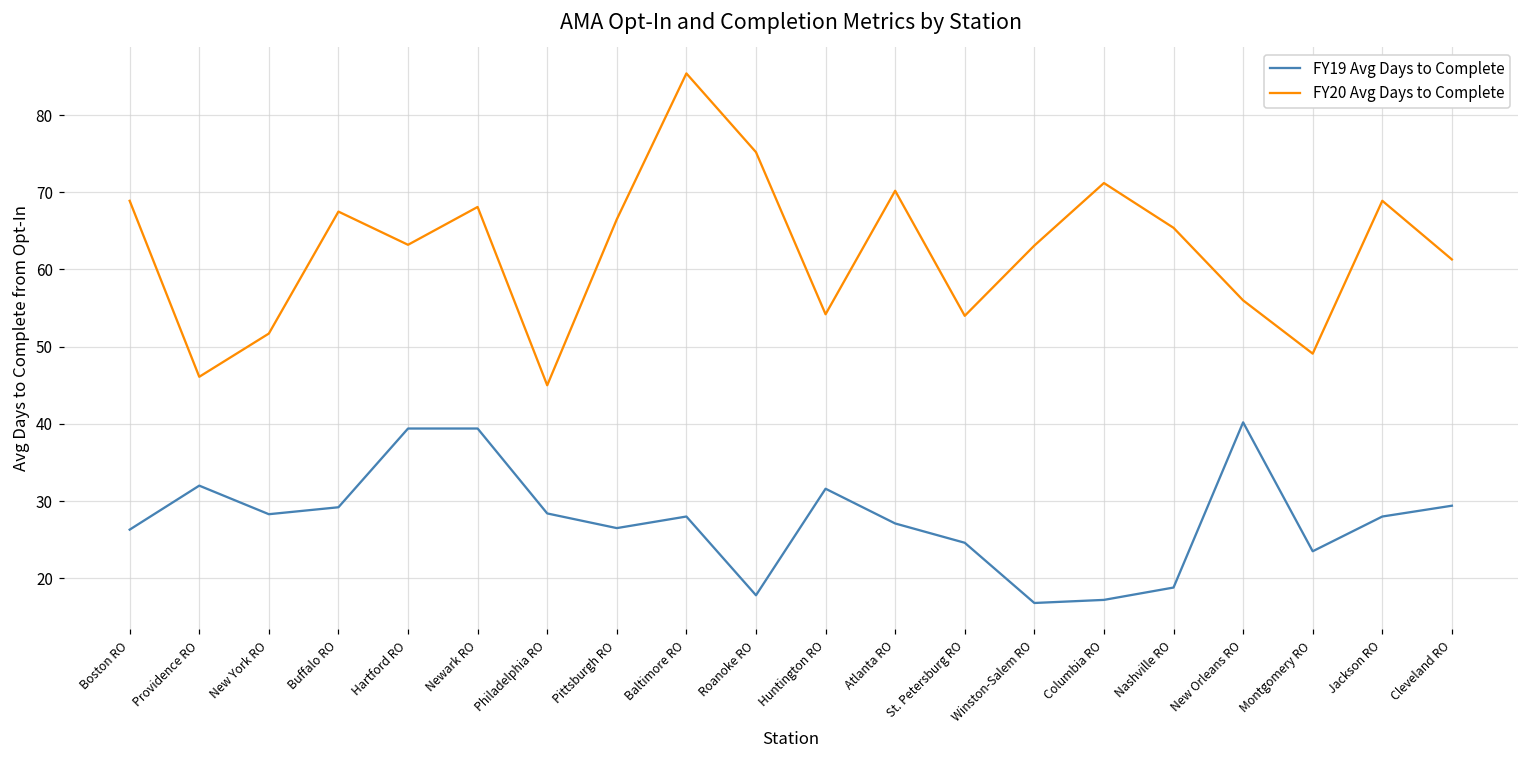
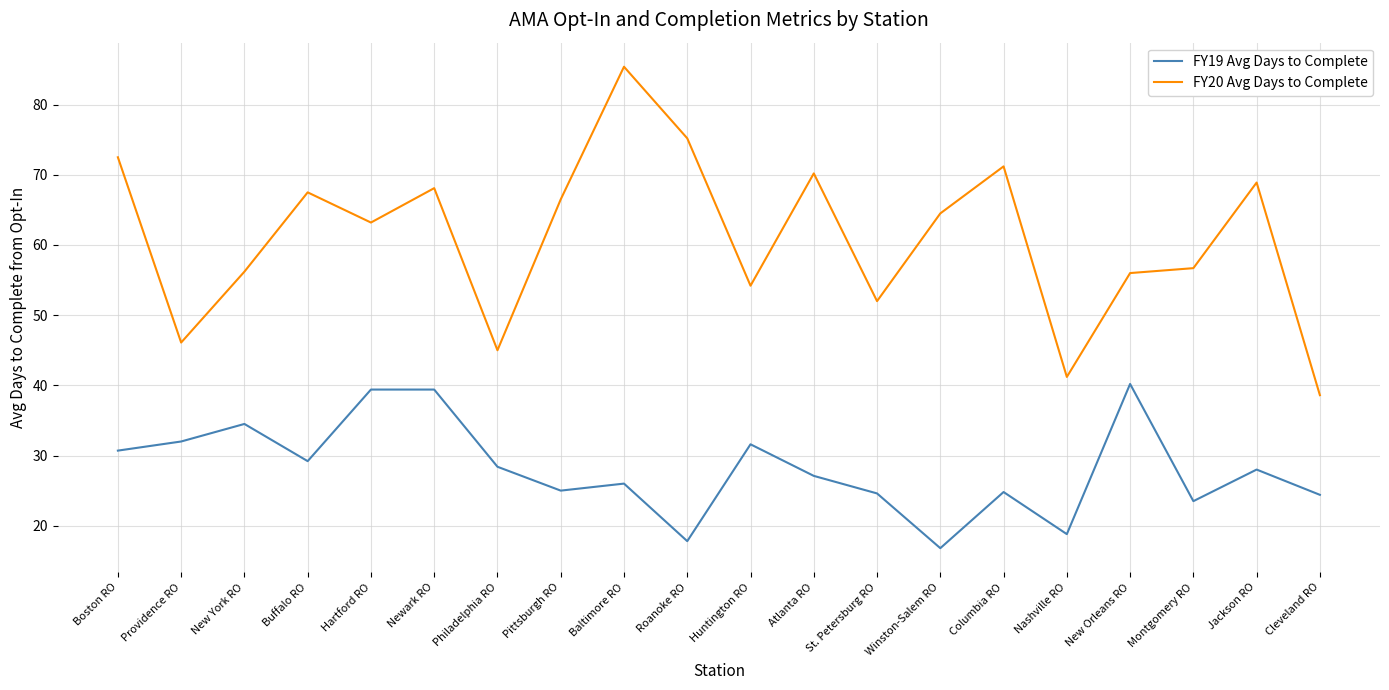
FY19 Avg Days to Complete, Boston RO: 26 -> 31
FY20 Avg Days to Complete, Boston RO: 69 -> 73
FY19 Avg Days to Complete, New York RO: 28 -> 35
FY20 Avg Days to Complete, New York RO: 52 -> 56
FY19 Avg Days to Complete, Pittsburgh RO: 27 -> 25
FY19 Avg Days to Complete, Baltimore RO: 28 -> 26
FY20 Avg Days to Complete, St. Petersburg RO: 54 -> 52
FY20 Avg Days to Complete, Winston-Salem RO: 63 -> 65
FY19 Avg Days to Complete, Columbia RO: 17 -> 25
FY20 Avg Days to Complete, Nashville RO: 65 -> 41
FY20 Avg Days to Complete, Montgomery RO: 49 -> 57
FY19 Avg Days to Complete, Cleveland RO: 29 -> 24
FY20 Avg Days to Complete, Cleveland RO: 61 -> 39
